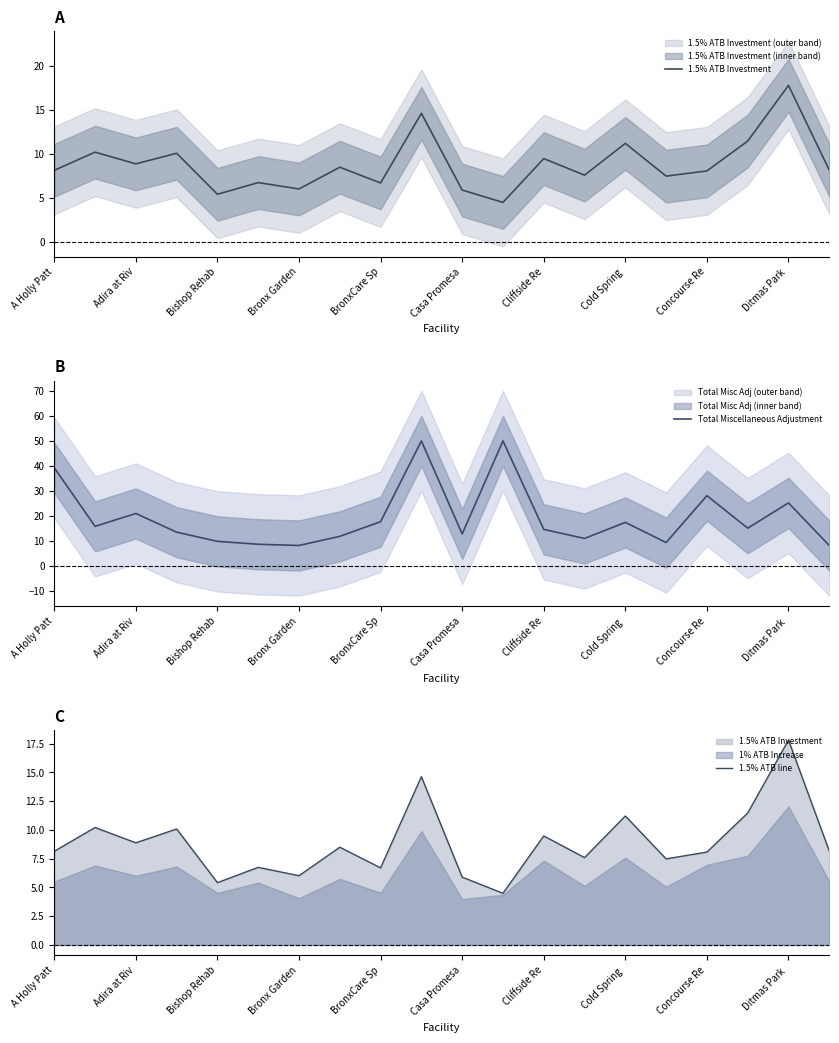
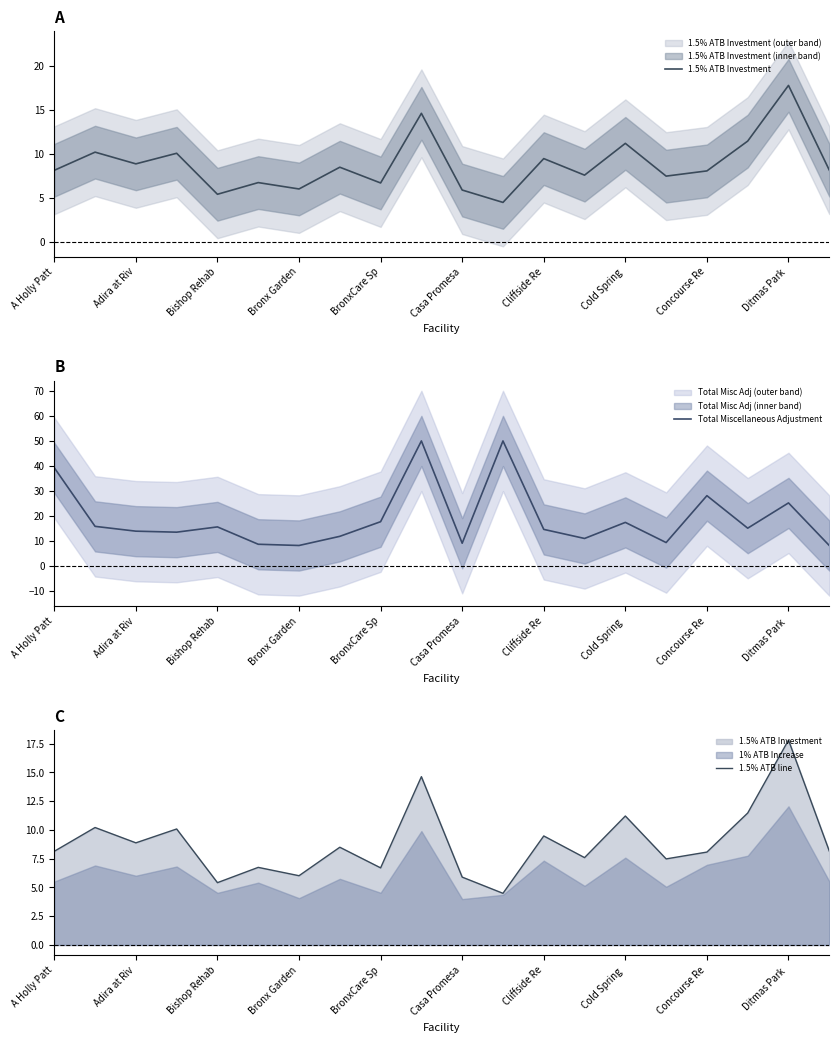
B, Total Miscellaneous Adjustment, Adira at Riv: 21 -> 14
B, Total Miscellaneous Adjustment, Bishop Rehab: 10 -> 16
B, Total Miscellaneous Adjustment, Casa Promesa: 13 -> 9
